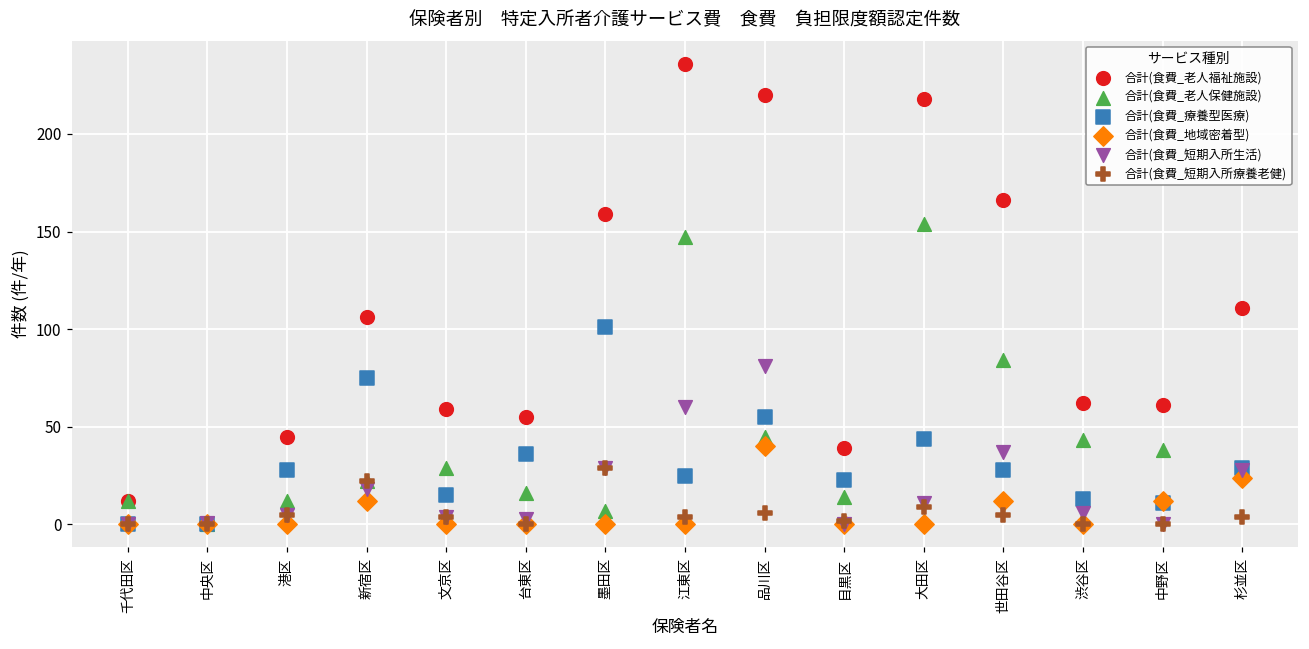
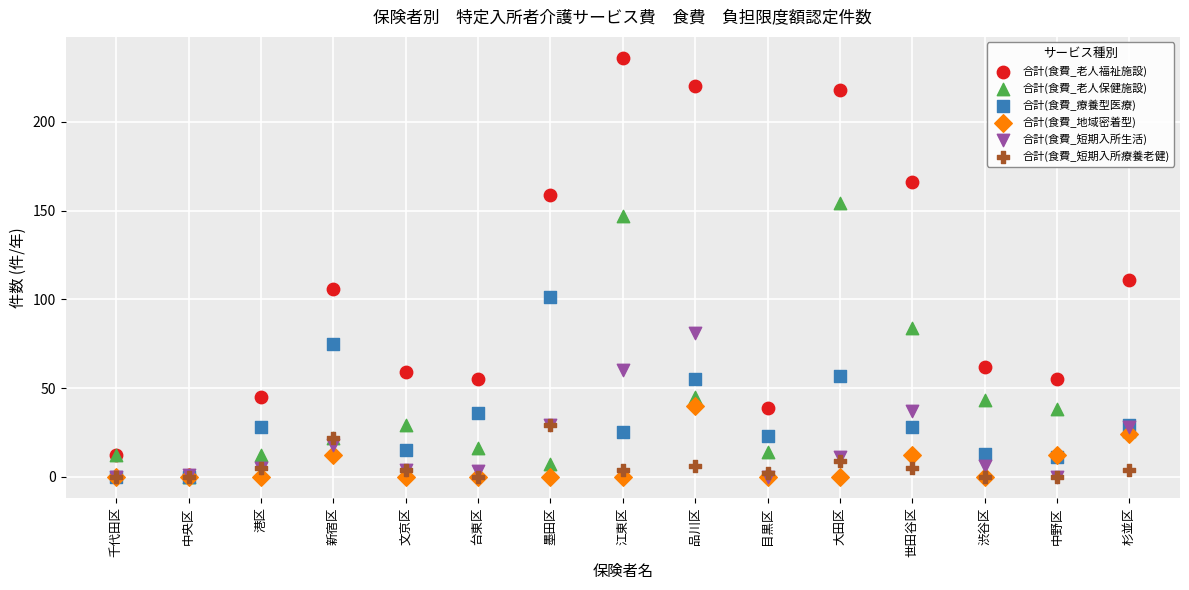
合計(食費_療養型医療), 大田区: 44 -> 57
合計(食費_老人福祉施設), 中野区: 61 -> 55
